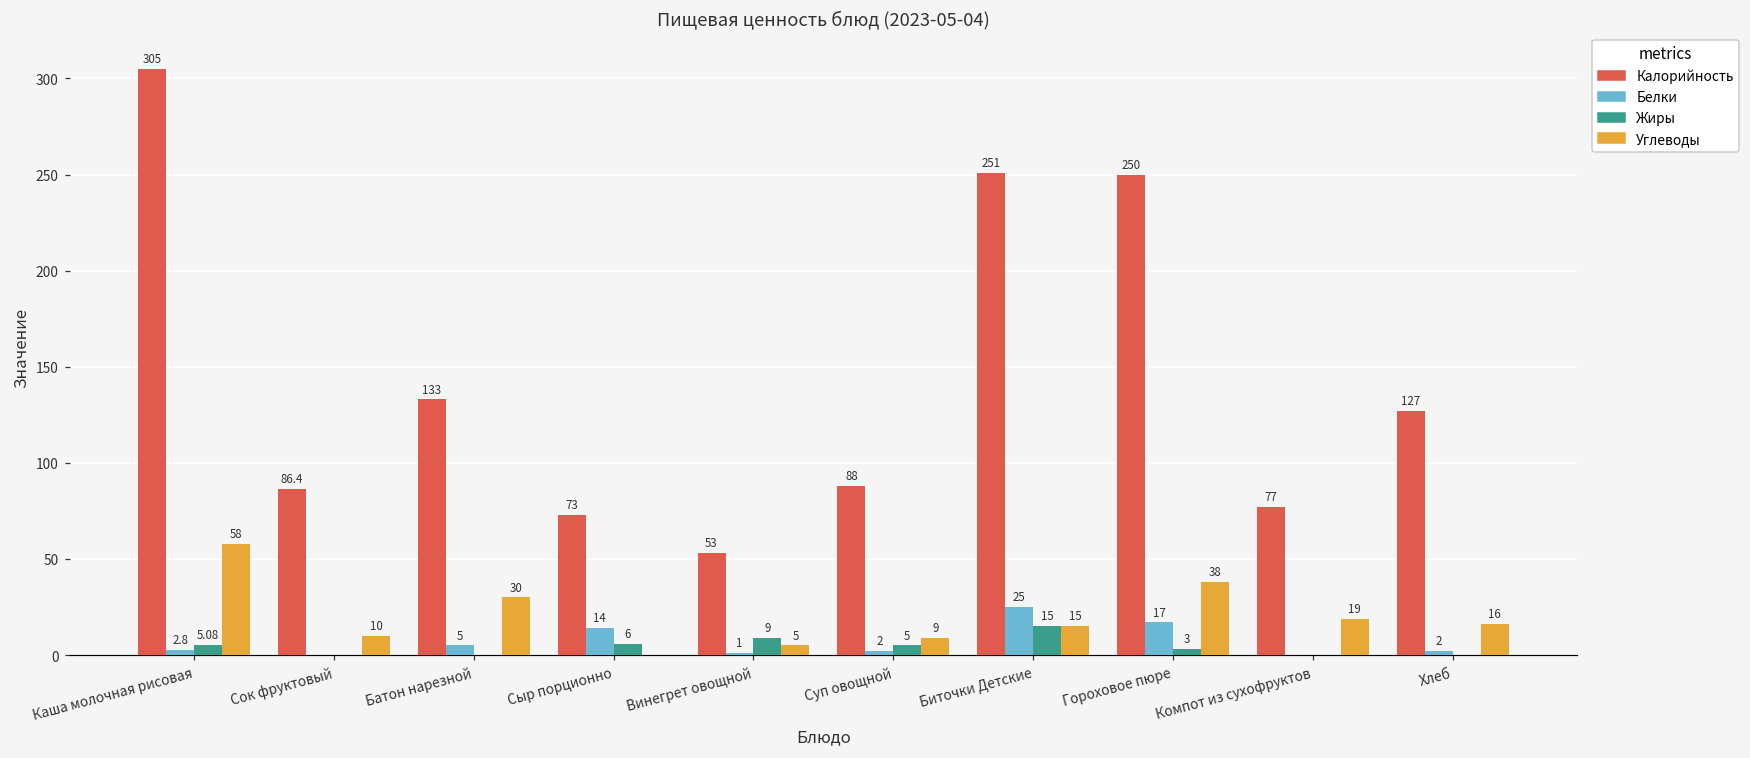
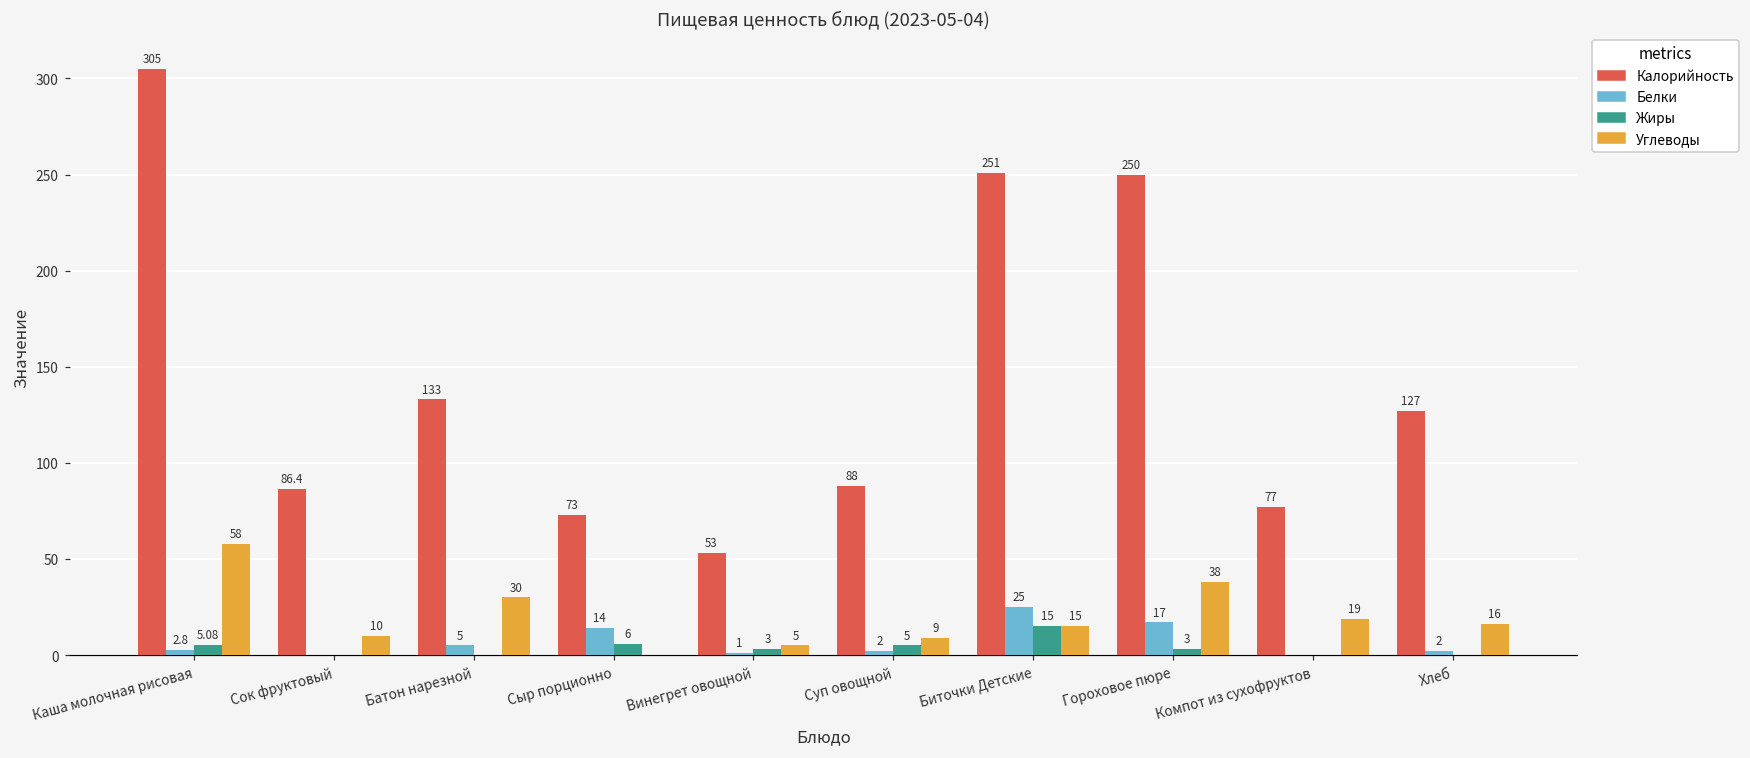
Жиры, Винегрет овощной: 9 -> 3
